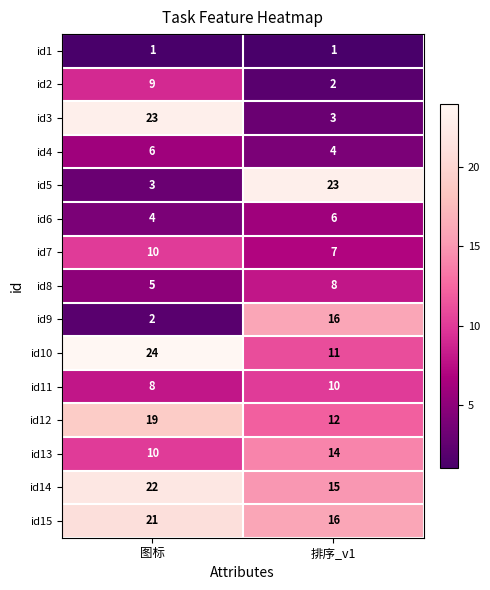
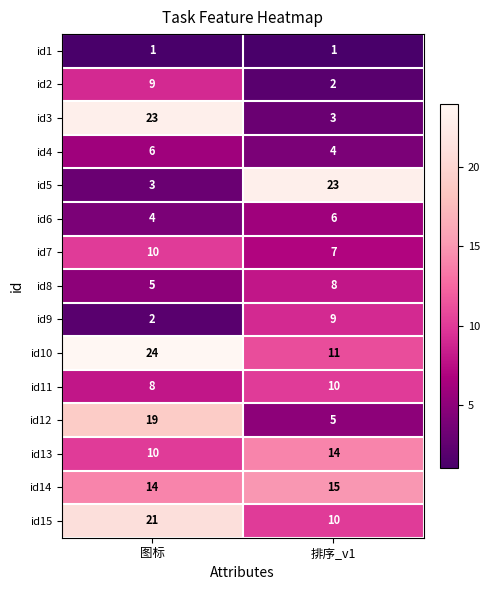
id9, 排序_v1: 16 -> 9
id12, 排序_v1: 12 -> 5
id14, 图标: 22 -> 14
id15, 排序_v1: 16 -> 10
